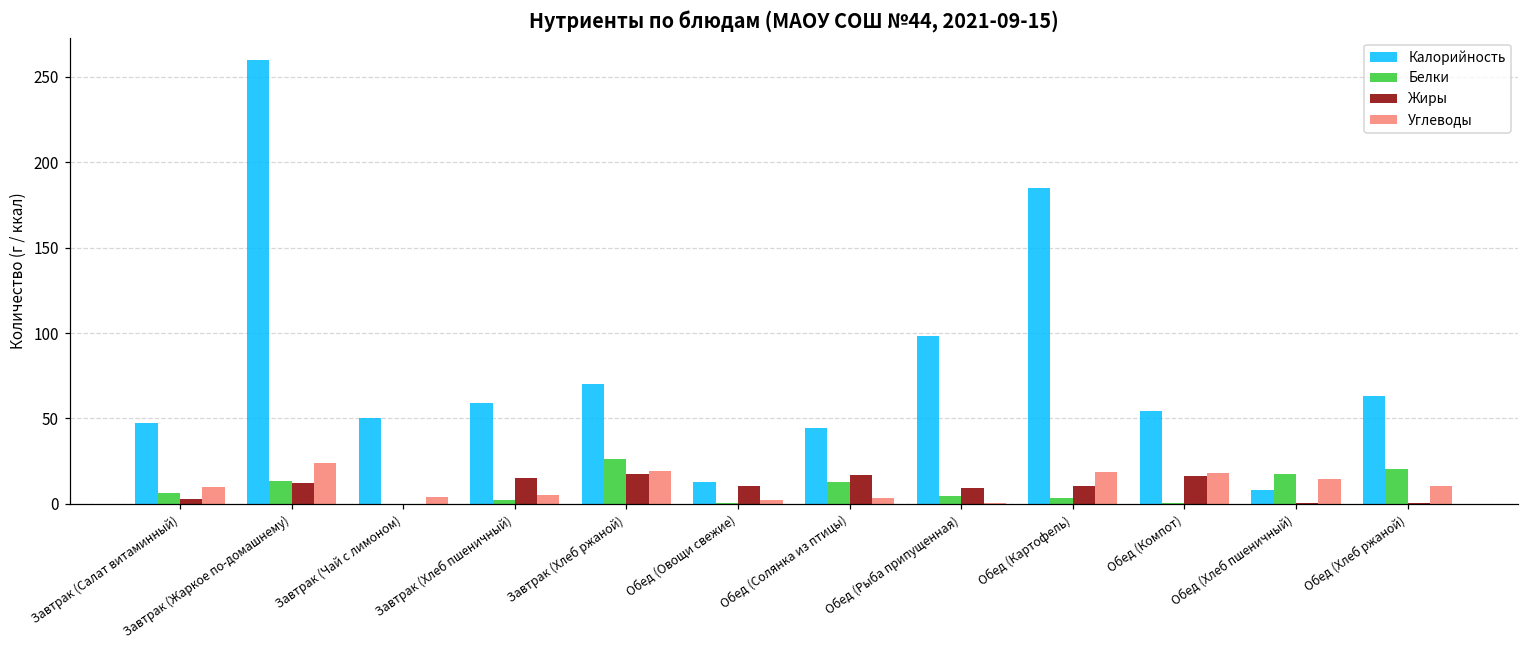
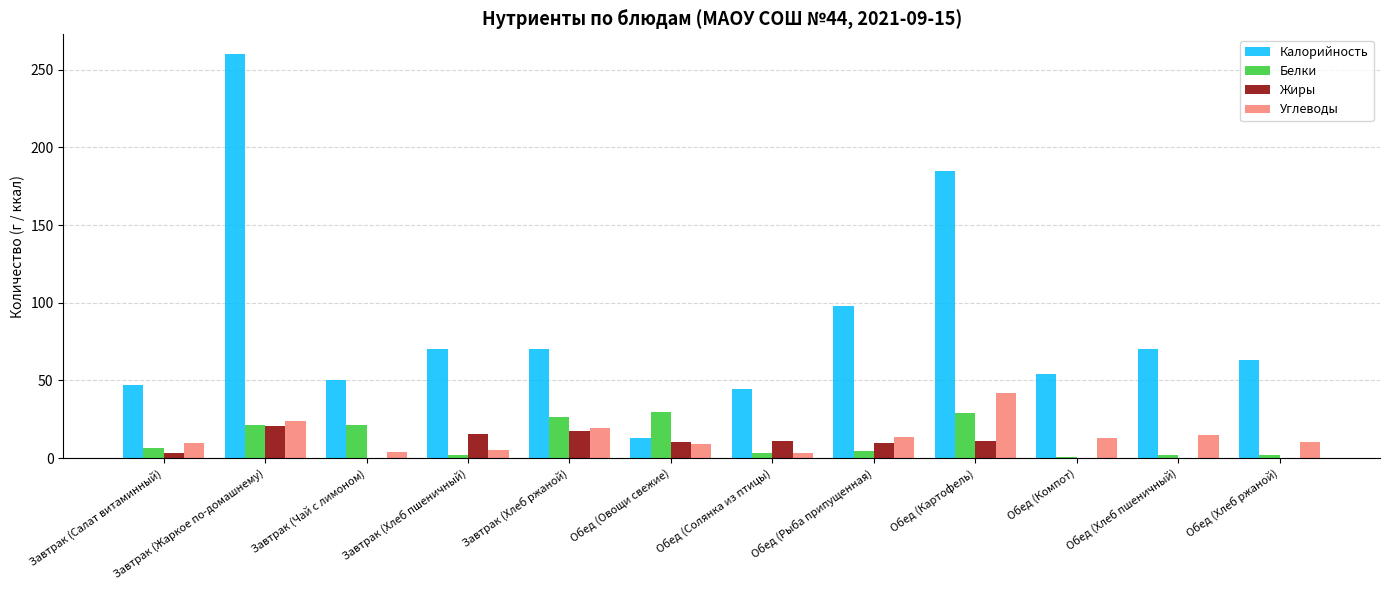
Белки, Завтрак (Жаркое по-домашнему): 13 -> 22
Жиры, Завтрак (Жаркое по-домашнему): 12 -> 21
Белки, Завтрак (Чай с лимоном): 0 -> 21
Калорийность, Завтрак (Хлеб пшеничный): 59 -> 70
Белки, Обед (Овощи свежие): 1 -> 30
Углеводы, Обед (Овощи свежие): 2 -> 9
Белки, Обед (Солянка из птицы): 13 -> 3
Жиры, Обед (Солянка из птицы): 17 -> 11
Углеводы, Обед (Рыба припущенная): 1 -> 14
Белки, Обед (Картофель): 4 -> 29
Углеводы, Обед (Картофель): 18 -> 42
Жиры, Обед (Компот): 17 -> 0
Углеводы, Обед (Компот): 18 -> 13
Калорийность, Обед (Хлеб пшеничный): 8 -> 70
Белки, Обед (Хлеб пшеничный): 17 -> 2
Белки, Обед (Хлеб ржаной): 20 -> 2
